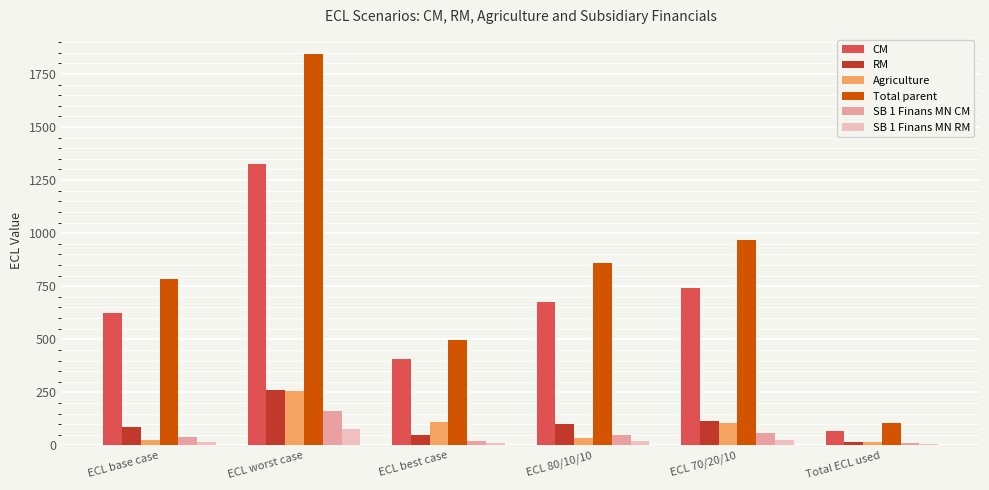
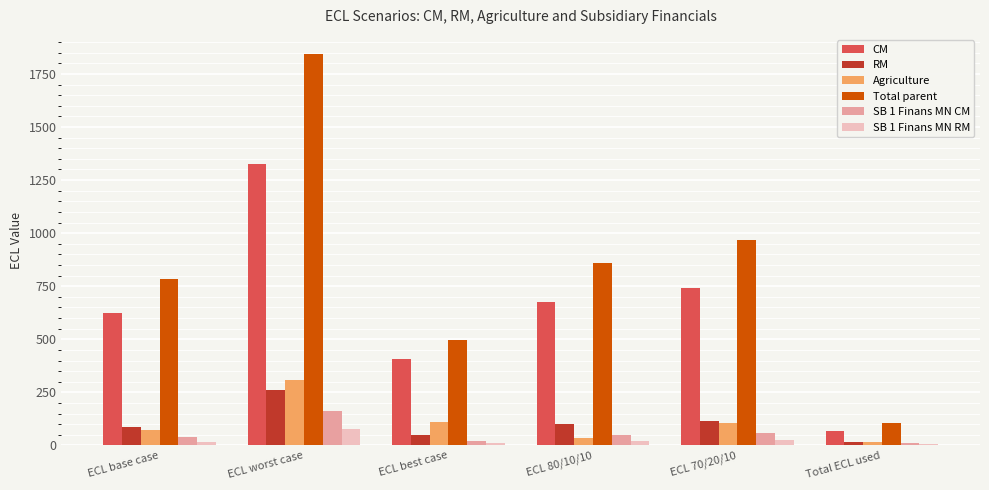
Agriculture, ECL base case: 30 -> 70
Agriculture, ECL worst case: 260 -> 310
